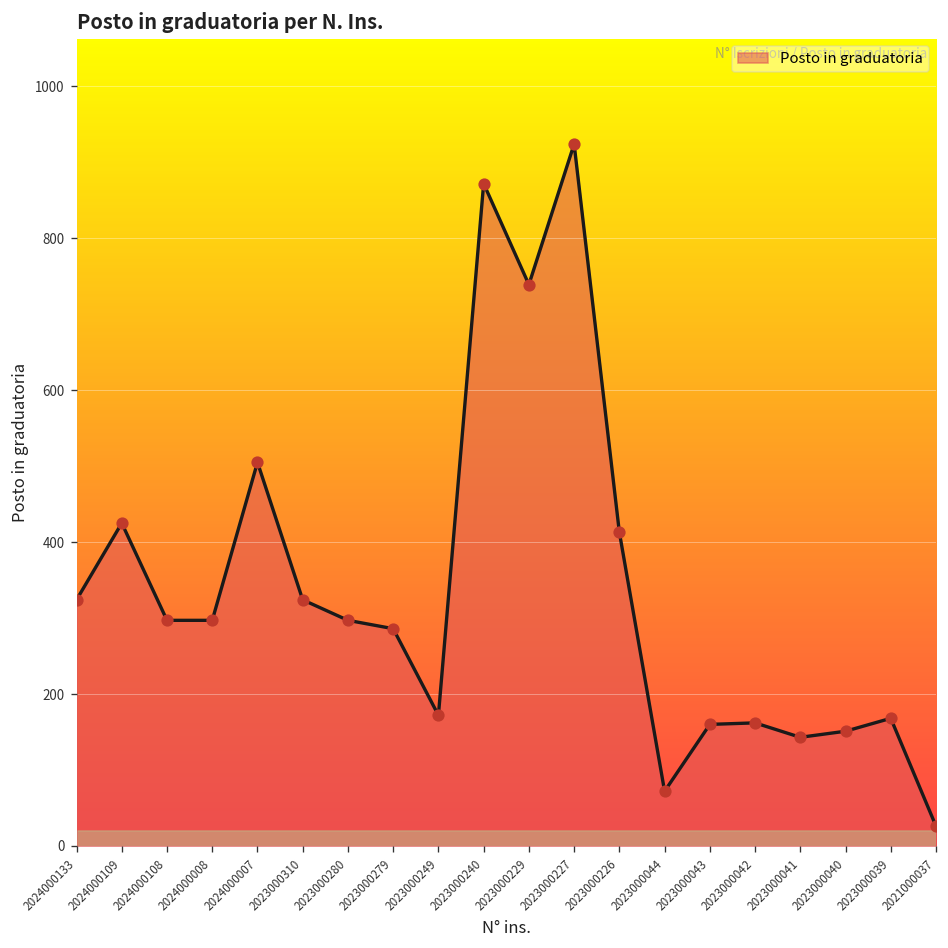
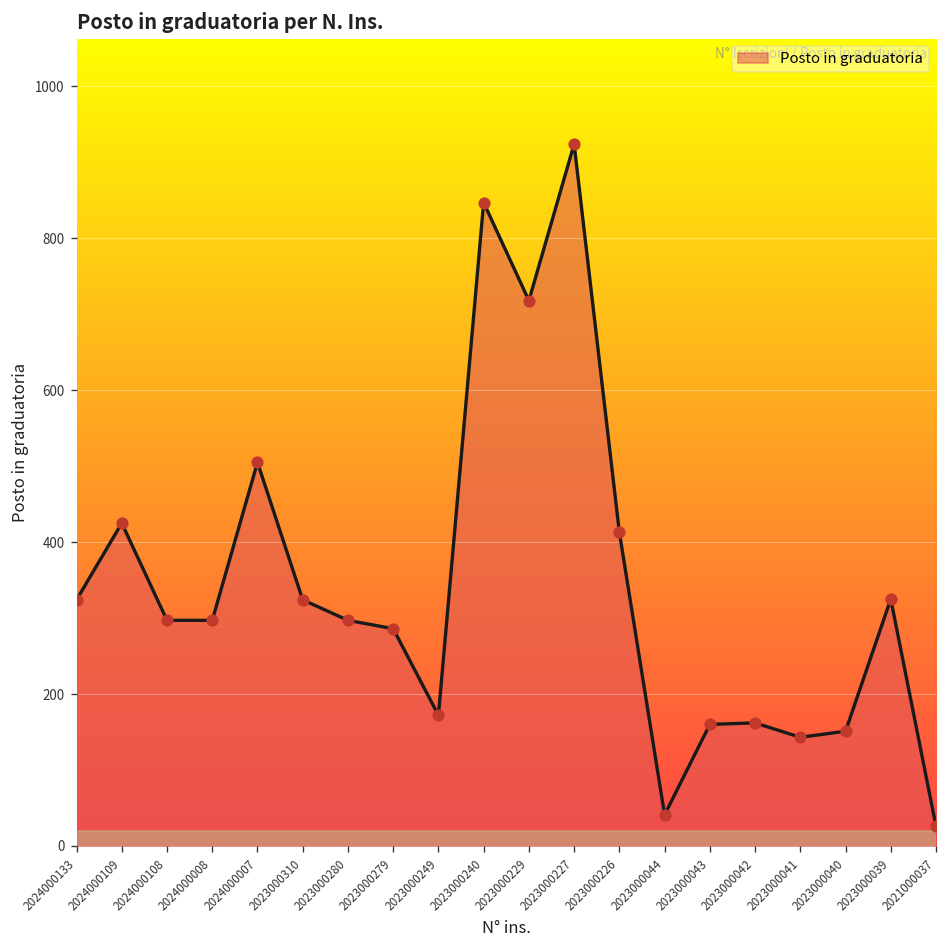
2023000240: 870 -> 850
2023000229: 740 -> 720
2023000044: 70 -> 40
2023000039: 170 -> 330
